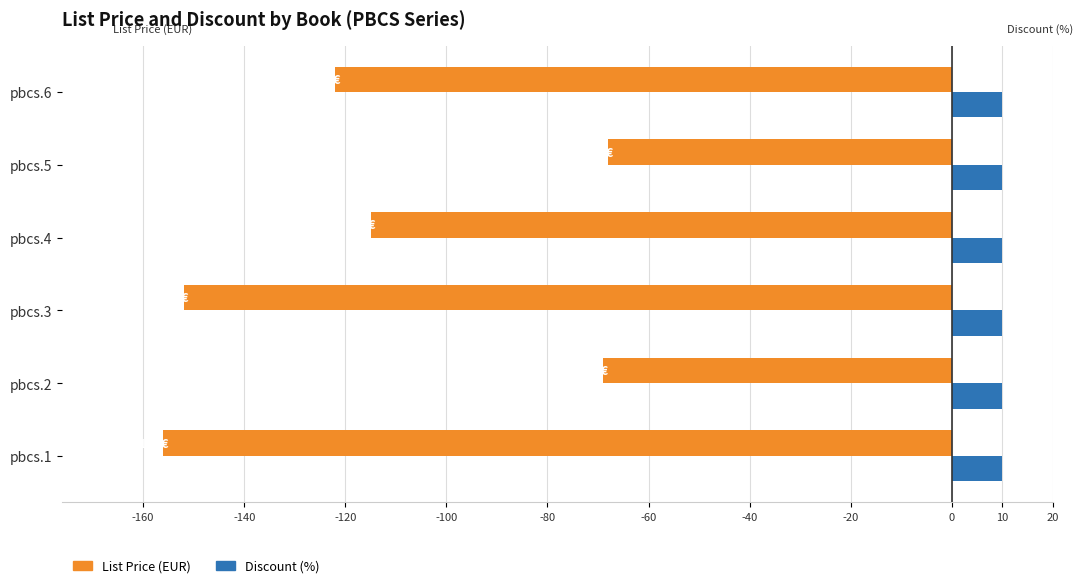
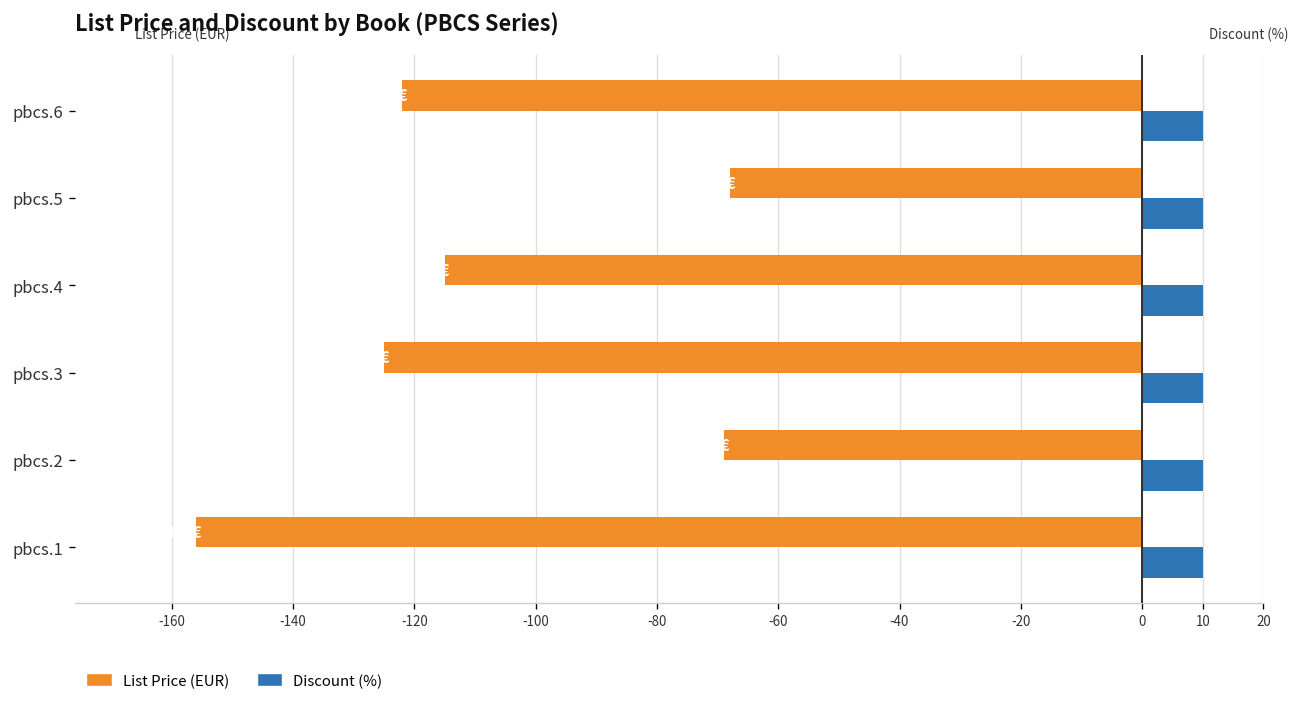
List Price (EUR), pbcs.3: -152 -> -125
